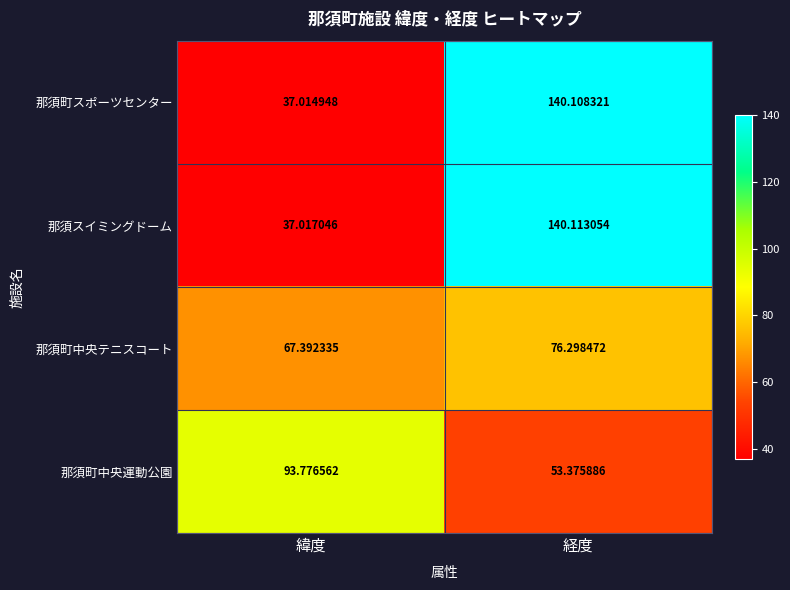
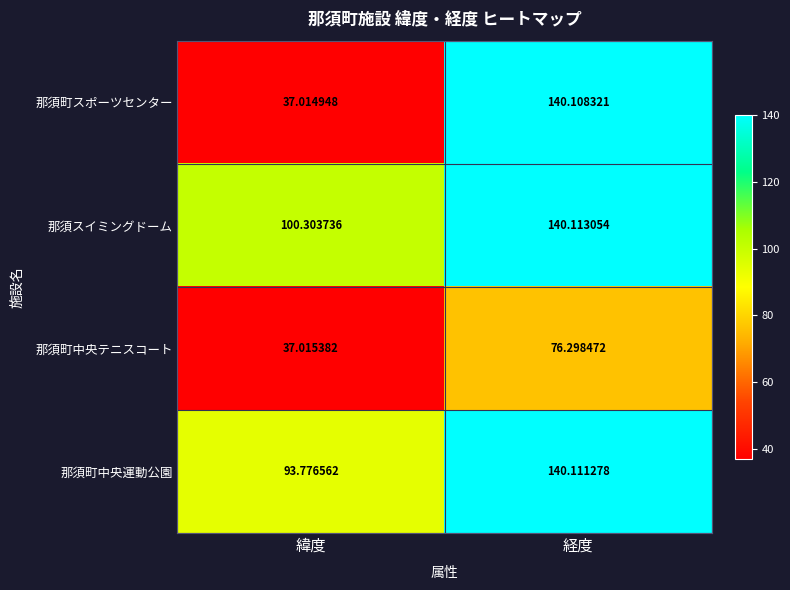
那須スイミングドーム, 緯度: 37.017046 -> 100.303736
那須町中央テニスコート, 緯度: 67.392335 -> 37.015382
那須町中央運動公園, 経度: 53.375886 -> 140.111278
